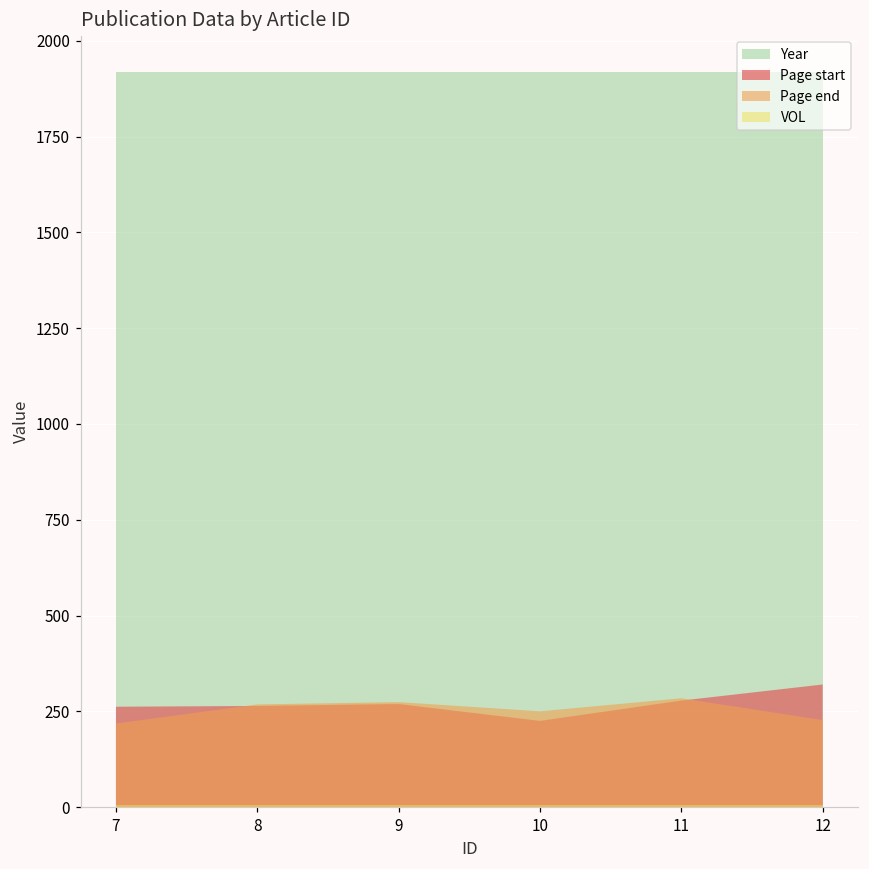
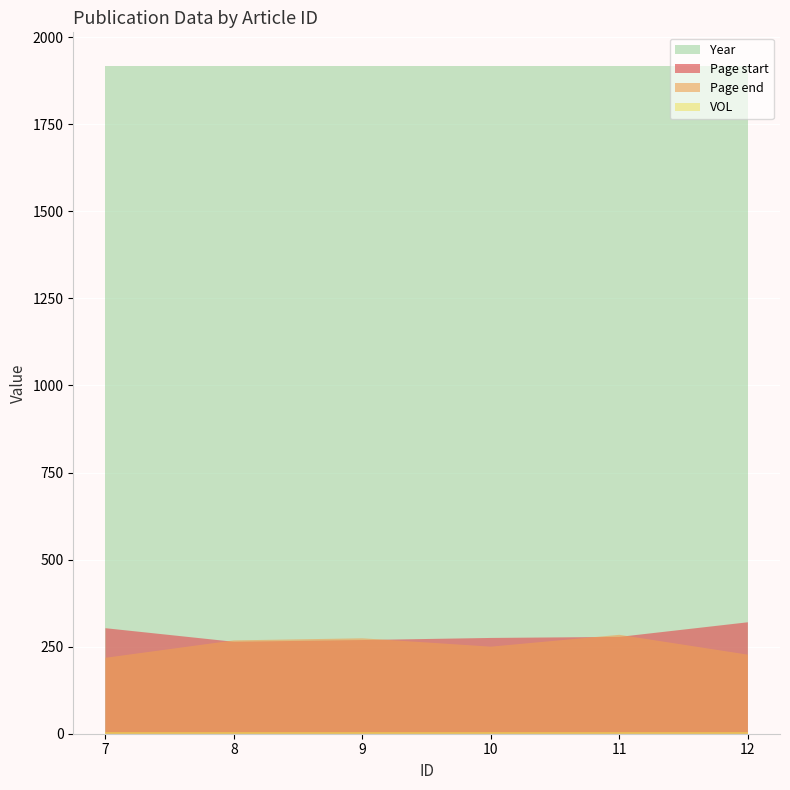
Page start, 7: 260 -> 300
Page start, 10: 230 -> 280
